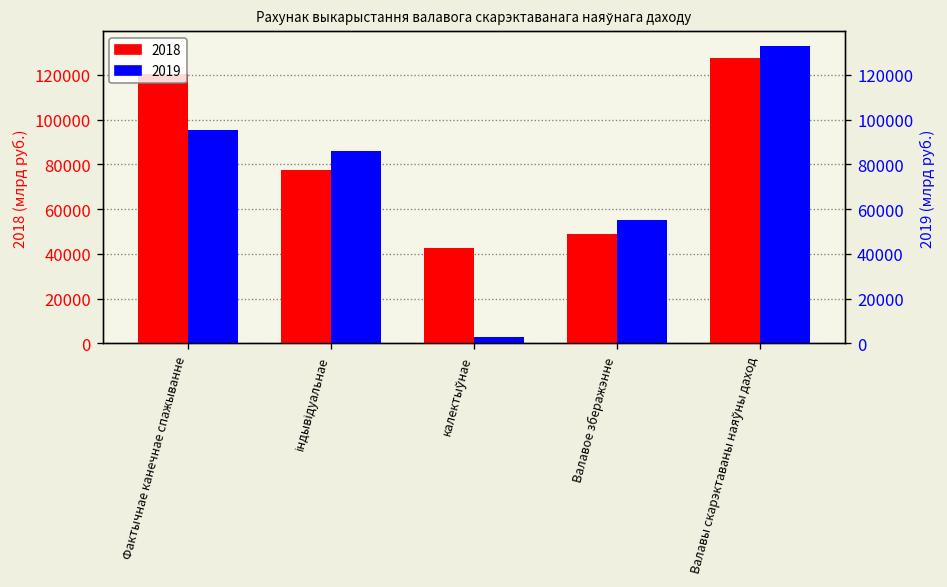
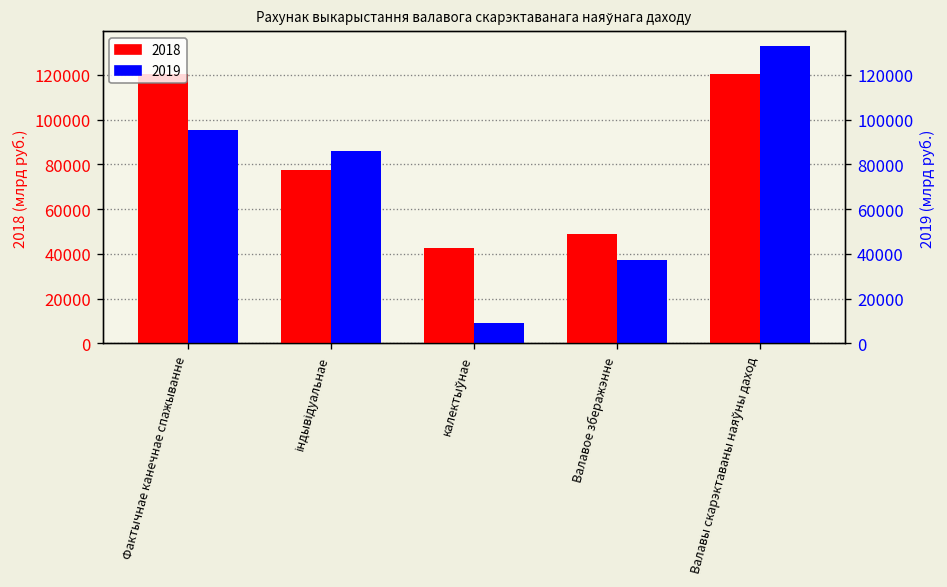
2019, калектыўнае: 3000 -> 9000
2019, Валавое зберажэнне: 55000 -> 37000
2018, Валавы скарэктаваны наяўны даход: 128000 -> 120000
